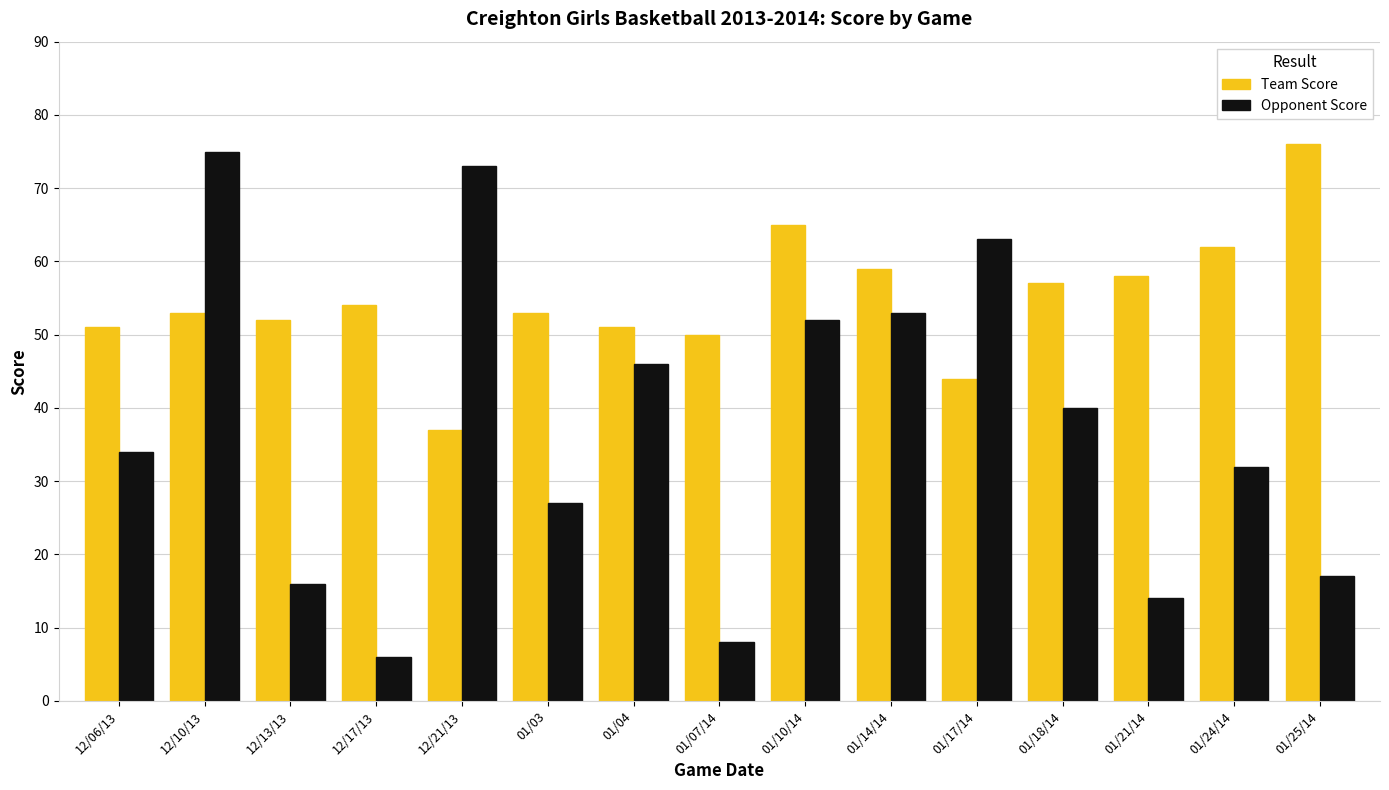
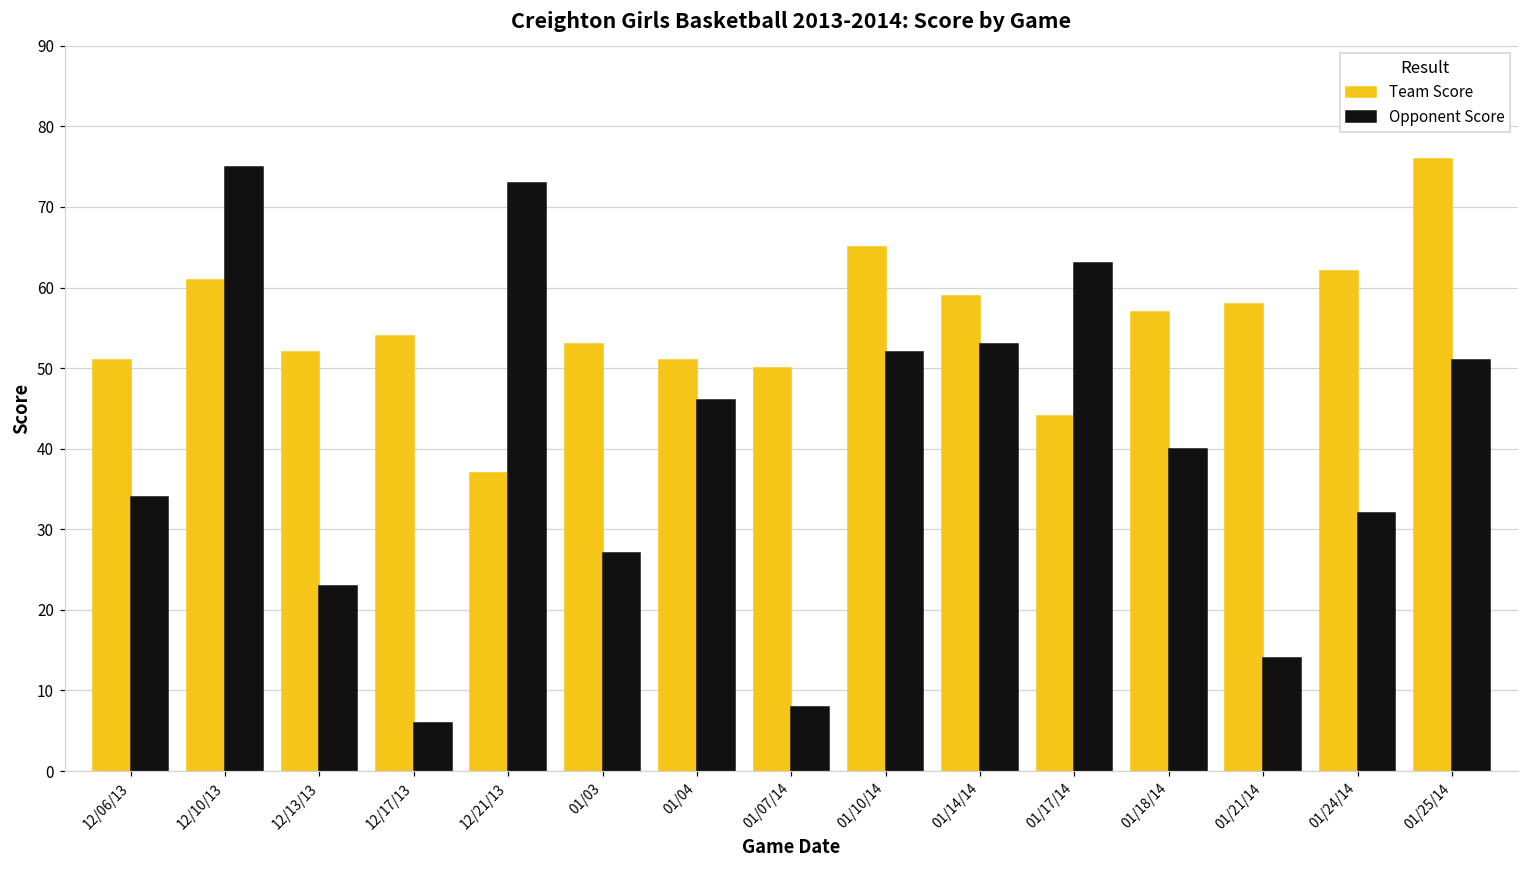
Team Score, 12/10/13: 53 -> 61
Opponent Score, 12/13/13: 16 -> 23
Opponent Score, 01/25/14: 17 -> 51
